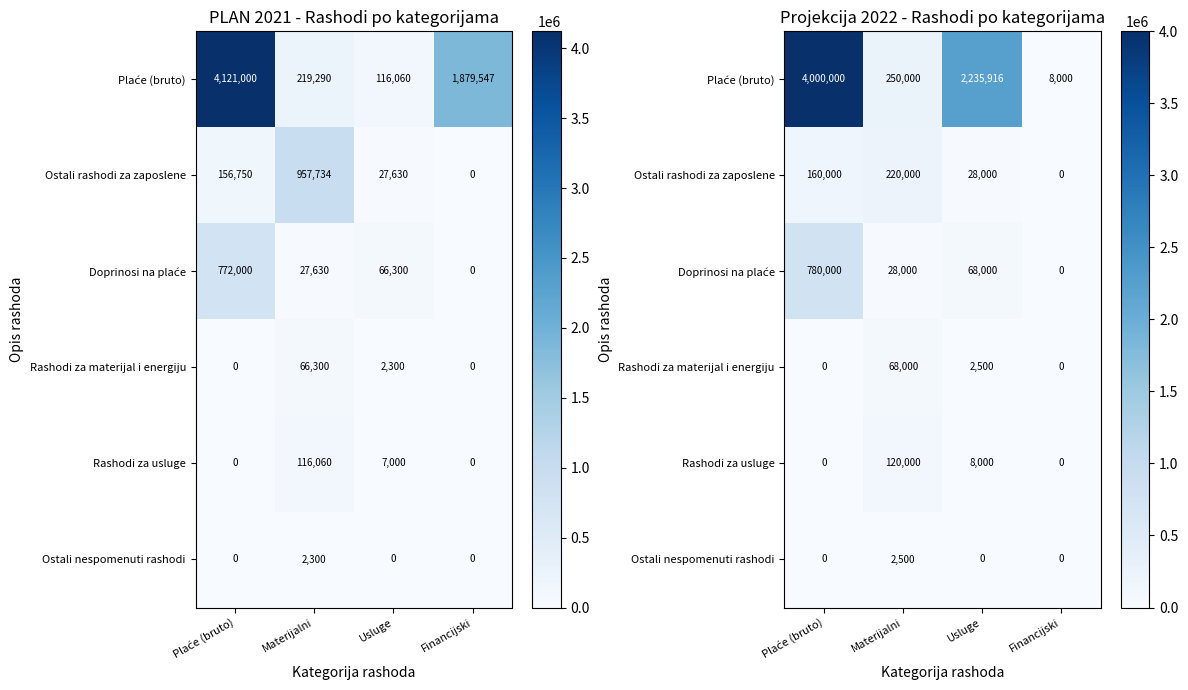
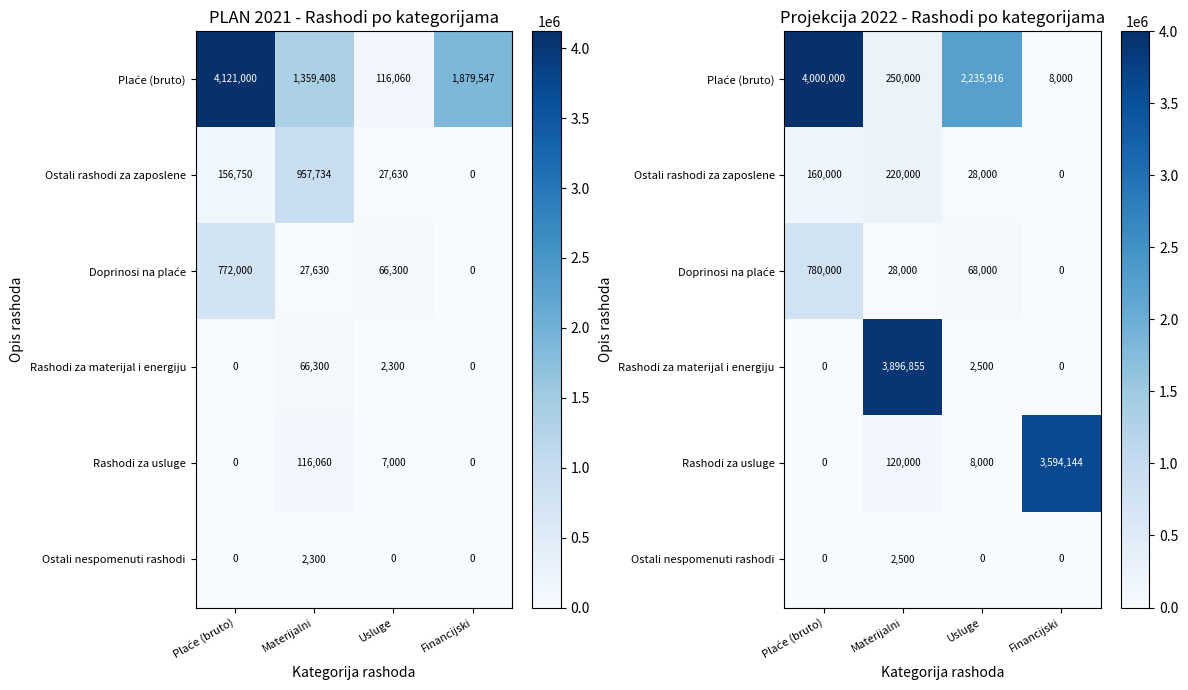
PLAN 2021 - Rashodi po kategorijama, Plaće (bruto), Materijalni: 219,290 -> 1,359,408
Projekcija 2022 - Rashodi po kategorijama, Rashodi za materijal i energiju, Materijalni: 68,000 -> 3,896,855
Projekcija 2022 - Rashodi po kategorijama, Rashodi za usluge, Financijski: 0 -> 3,594,144
